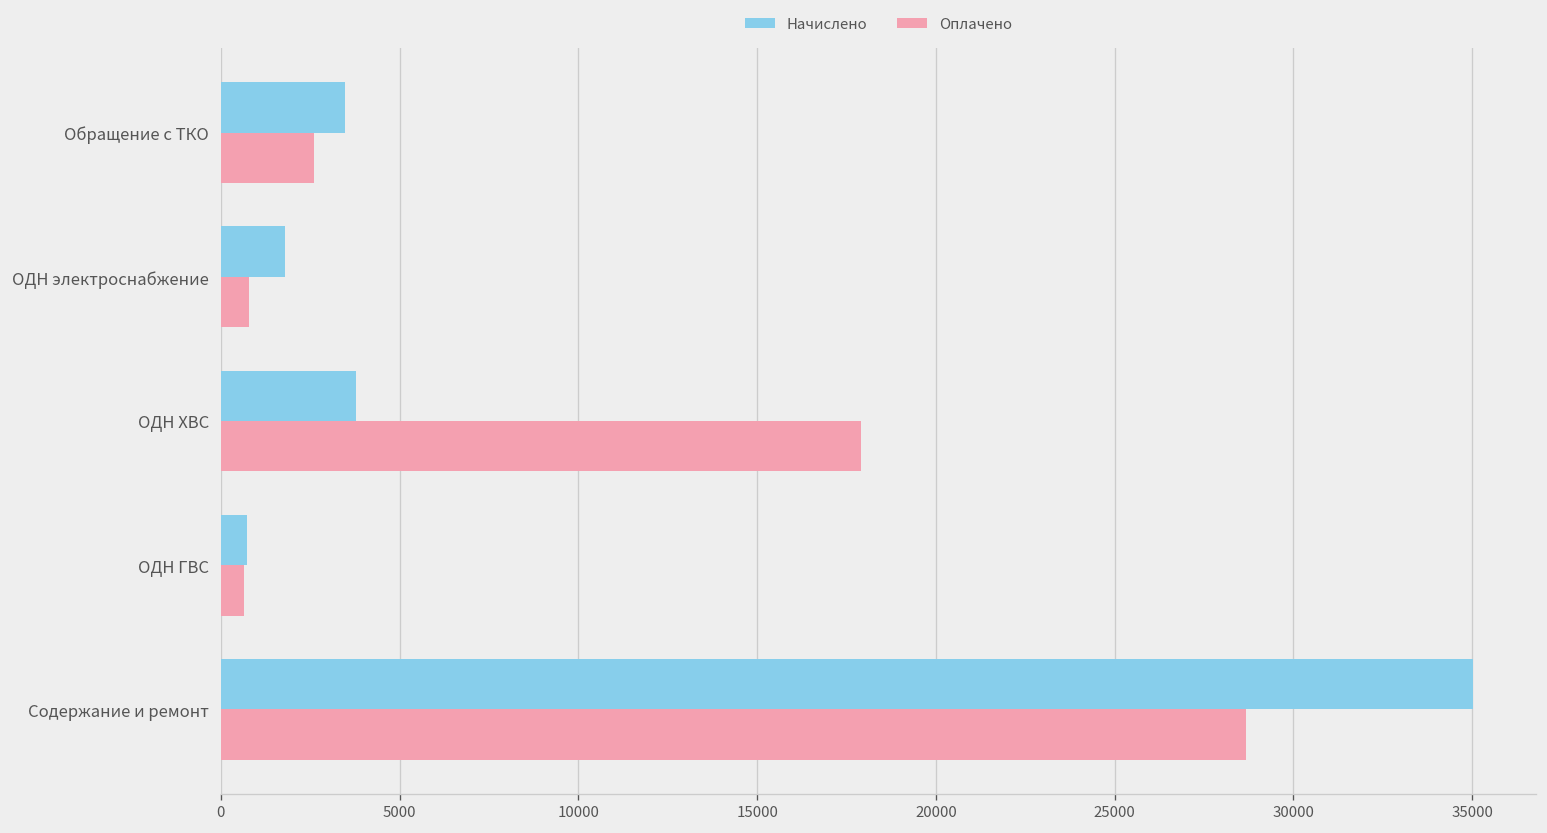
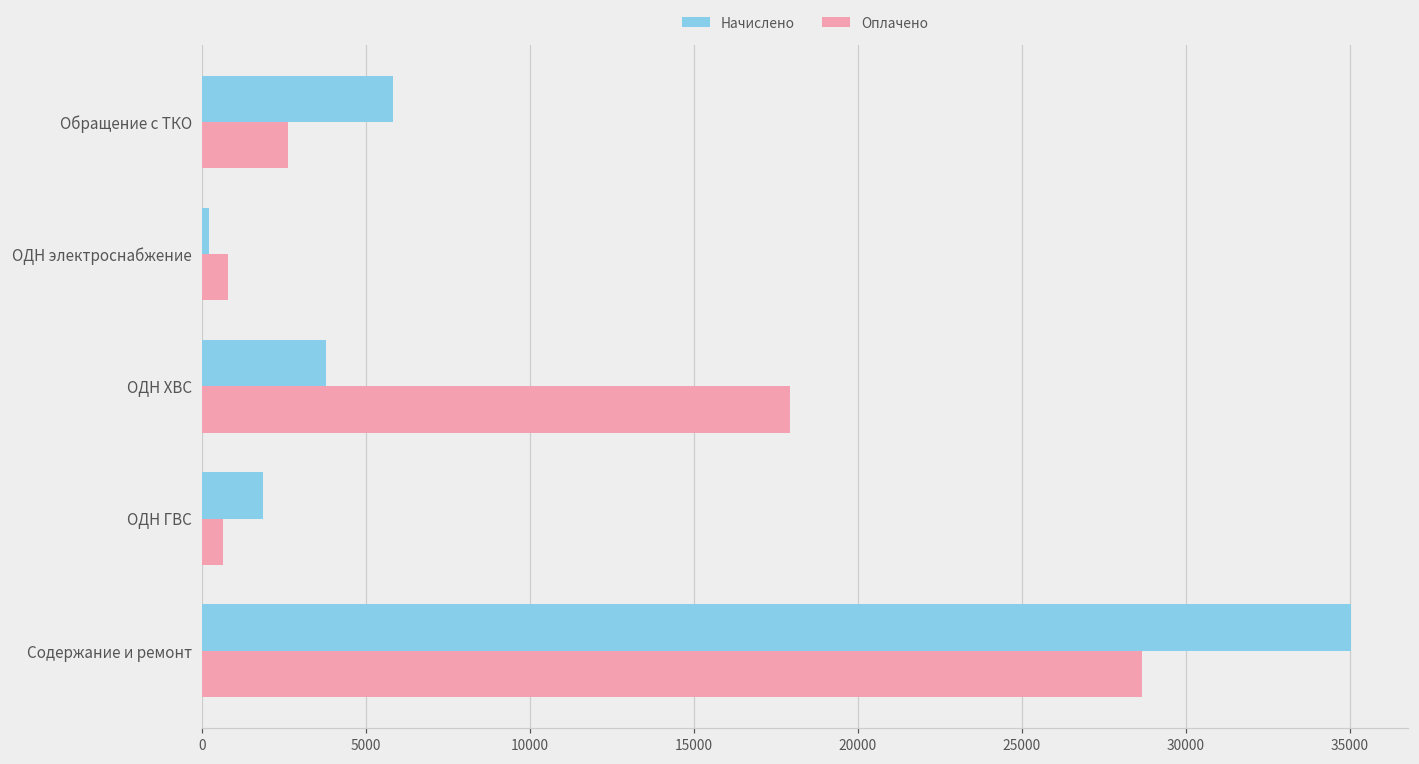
Начислено, Обращение с ТКО: 3500 -> 5800
Начислено, ОДН электроснабжение: 1800 -> 200
Начислено, ОДН ГВС: 700 -> 1800
